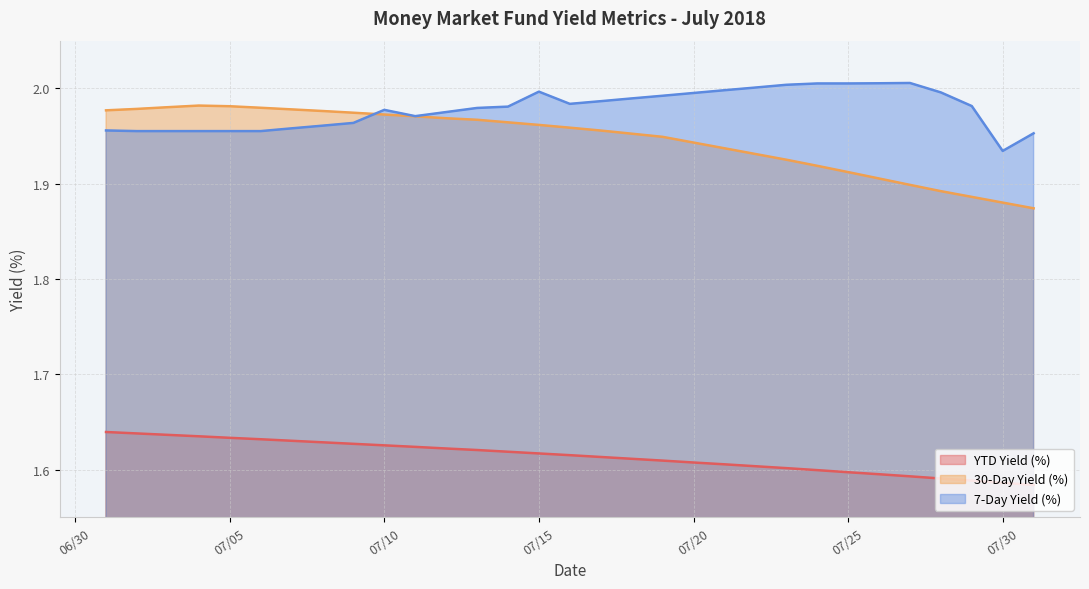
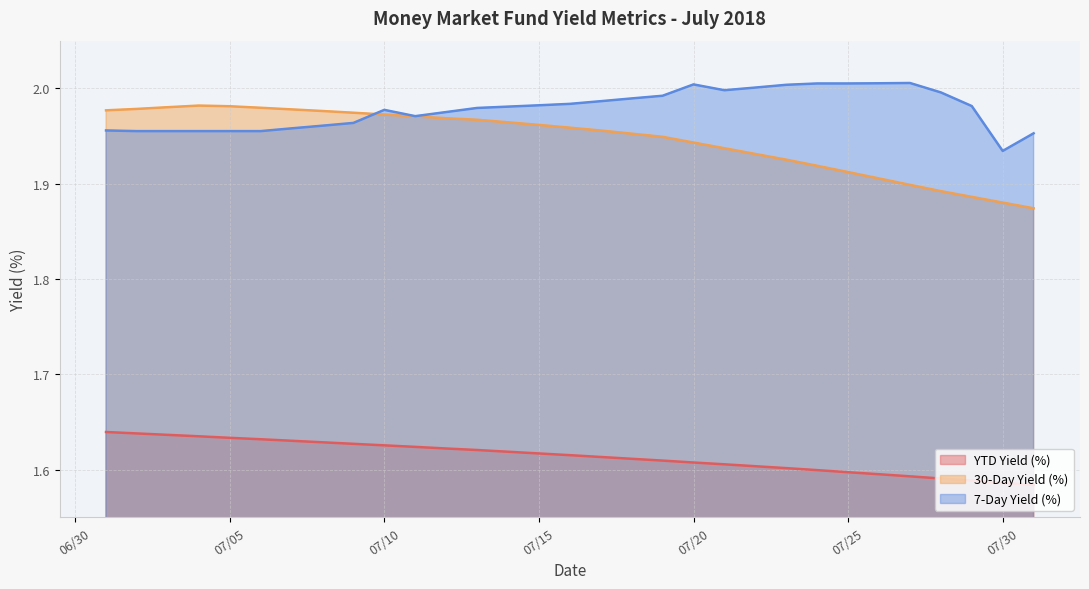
7-Day Yield (%), 07/15: 2.00 -> 1.98
7-Day Yield (%), 07/20: 1.995 -> 2.004
